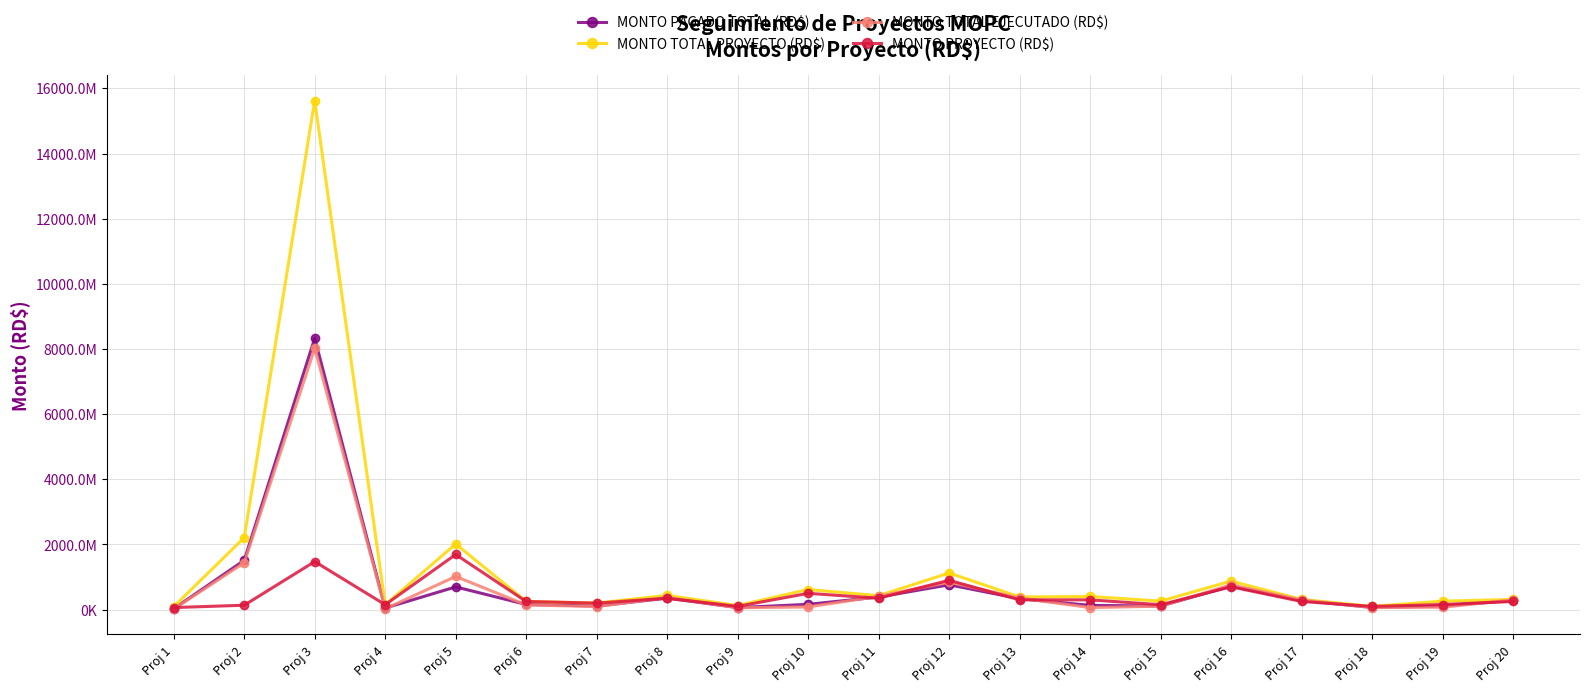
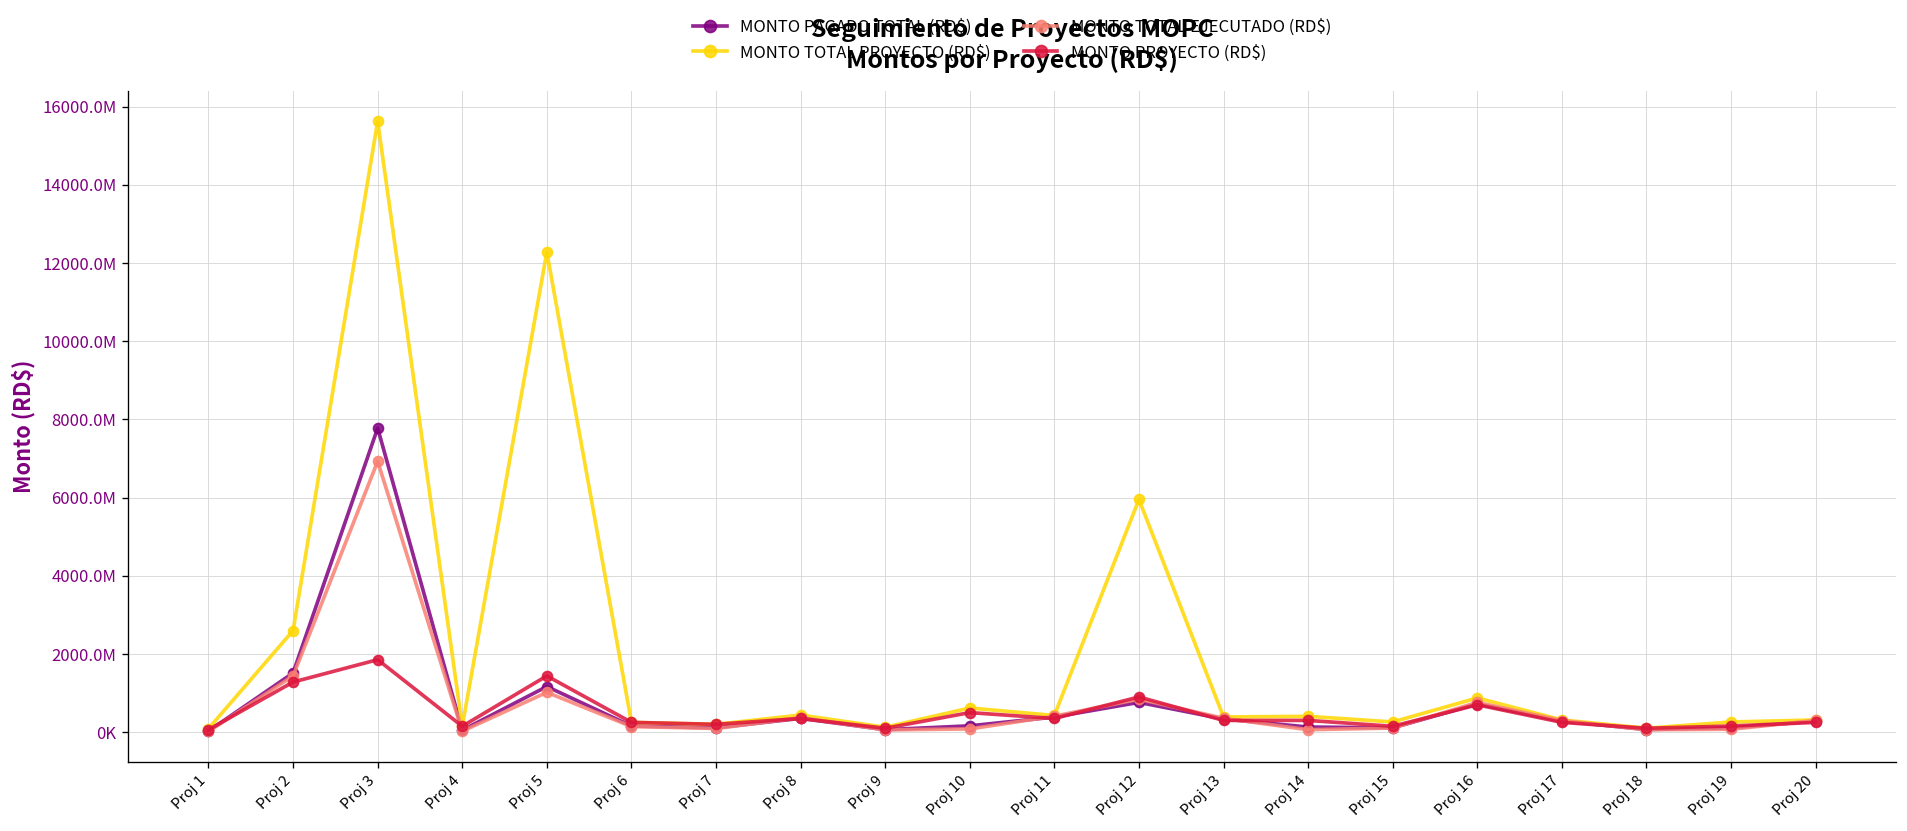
MONTO TOTAL PROYECTO (RD$), Proj 2: 2200000000 -> 2600000000
MONTO PROYECTO (RD$), Proj 2: 100000000 -> 1300000000
MONTO PAGADO TOTAL (RD$), Proj 3: 8300000000 -> 7800000000
MONTO TOTAL EJECUTADO (RD$), Proj 3: 8000000000 -> 6900000000
MONTO PROYECTO (RD$), Proj 3: 1500000000 -> 1900000000
MONTO PAGADO TOTAL (RD$), Proj 5: 700000000 -> 1200000000
MONTO TOTAL PROYECTO (RD$), Proj 5: 2000000000 -> 12300000000
MONTO PROYECTO (RD$), Proj 5: 1700000000 -> 1400000000
MONTO TOTAL PROYECTO (RD$), Proj 12: 1100000000 -> 6000000000
